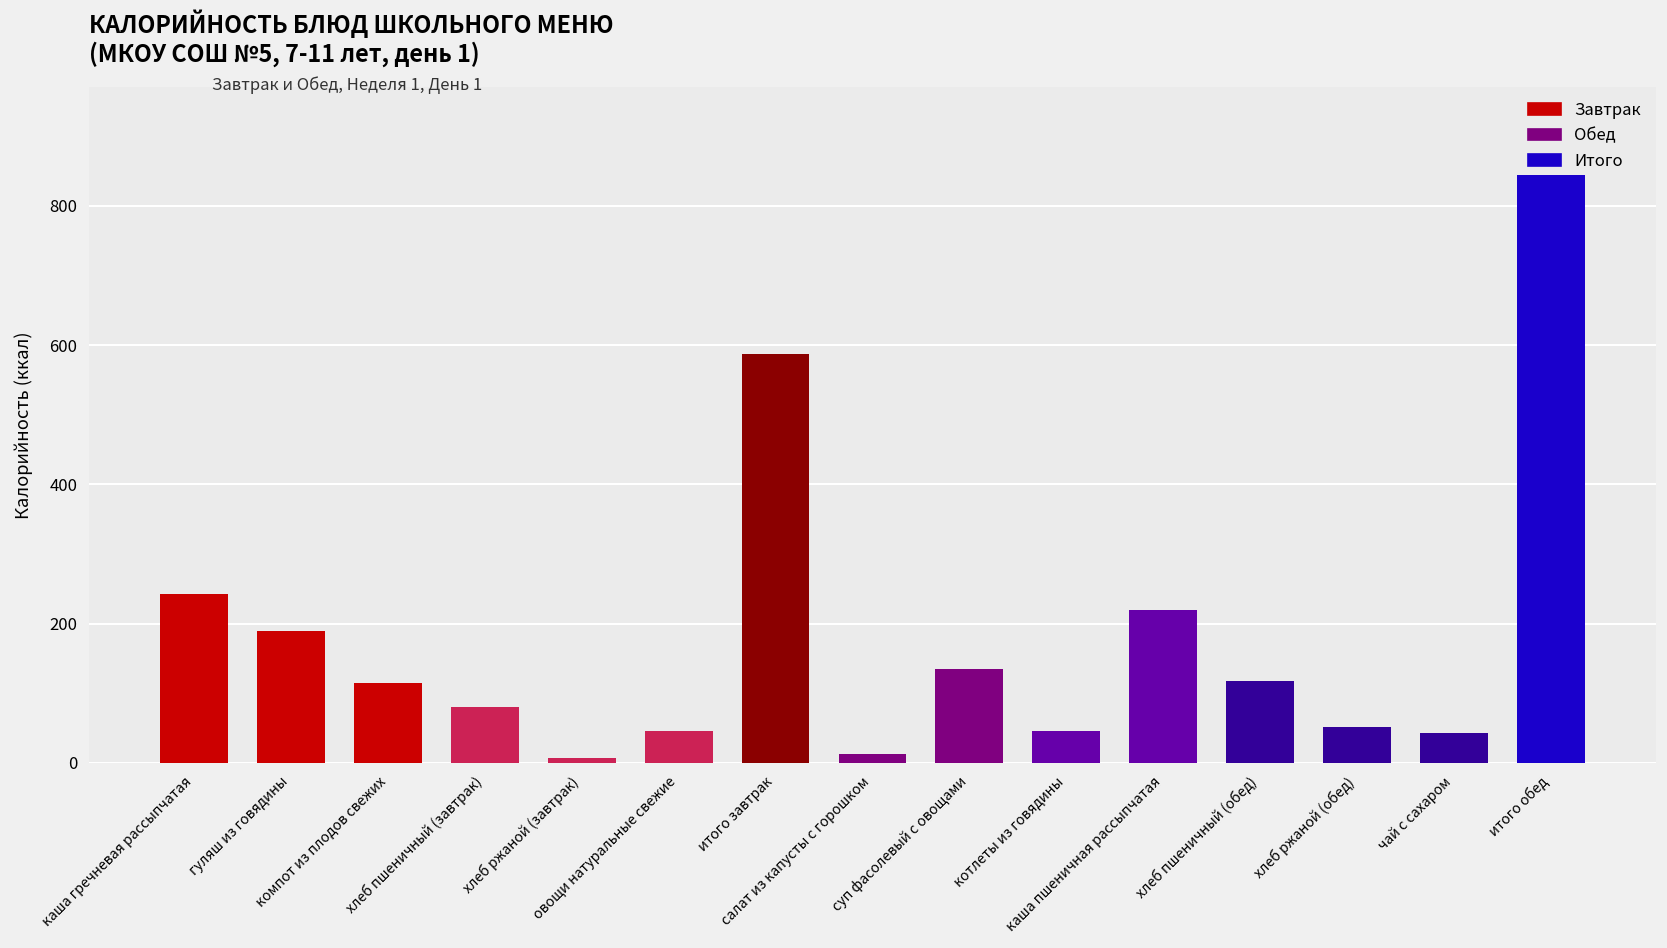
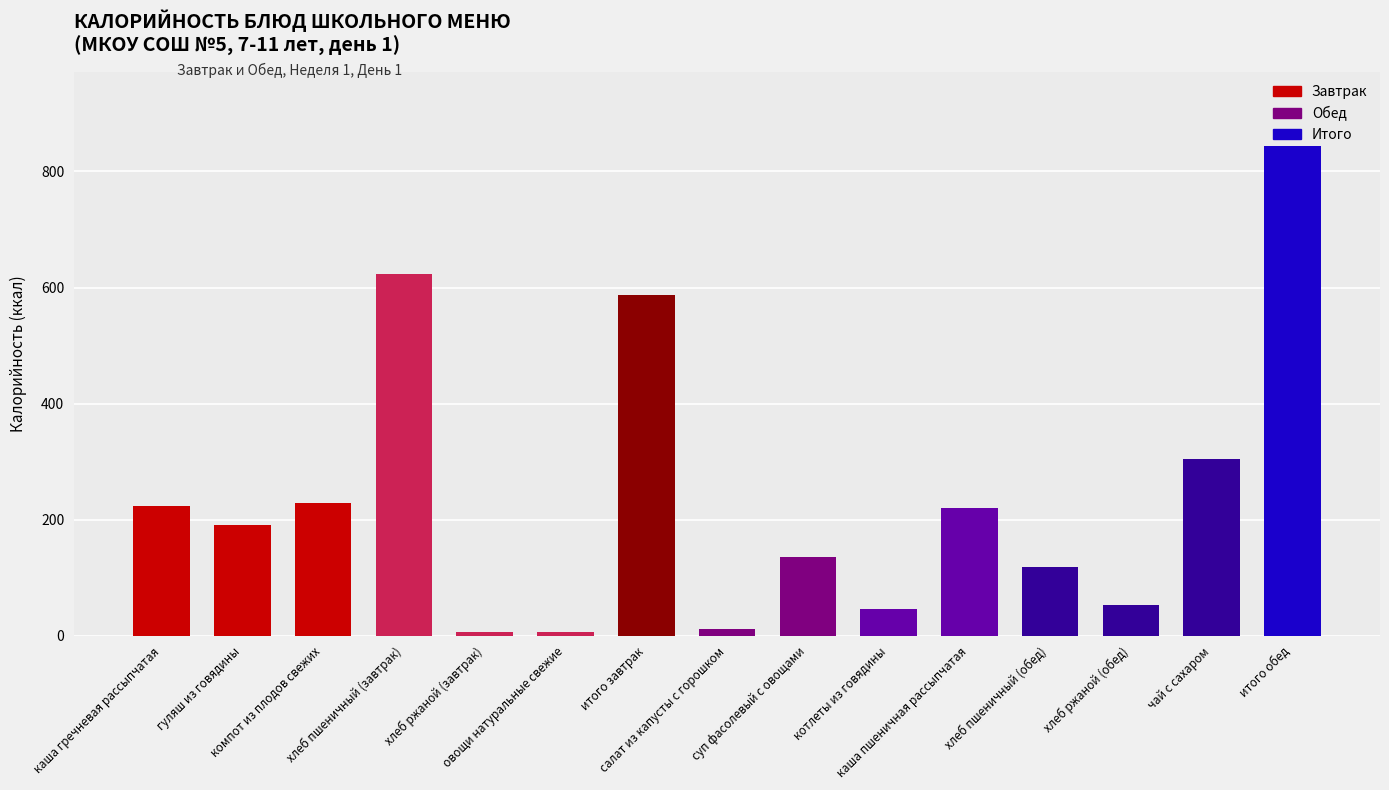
каша гречневая рассыпчатая: 240 -> 220
компот из плодов свежих: 110 -> 230
хлеб пшеничный (завтрак): 80 -> 620
овощи натуральные свежие: 50 -> 10
чай с сахаром: 40 -> 310
